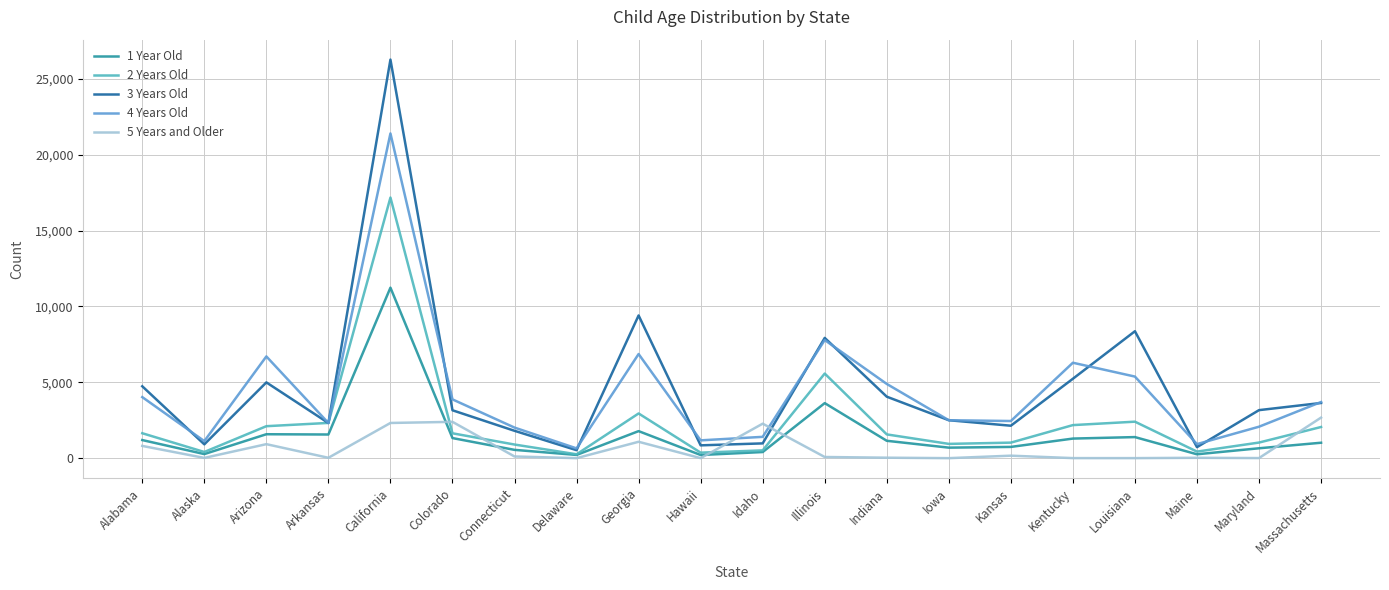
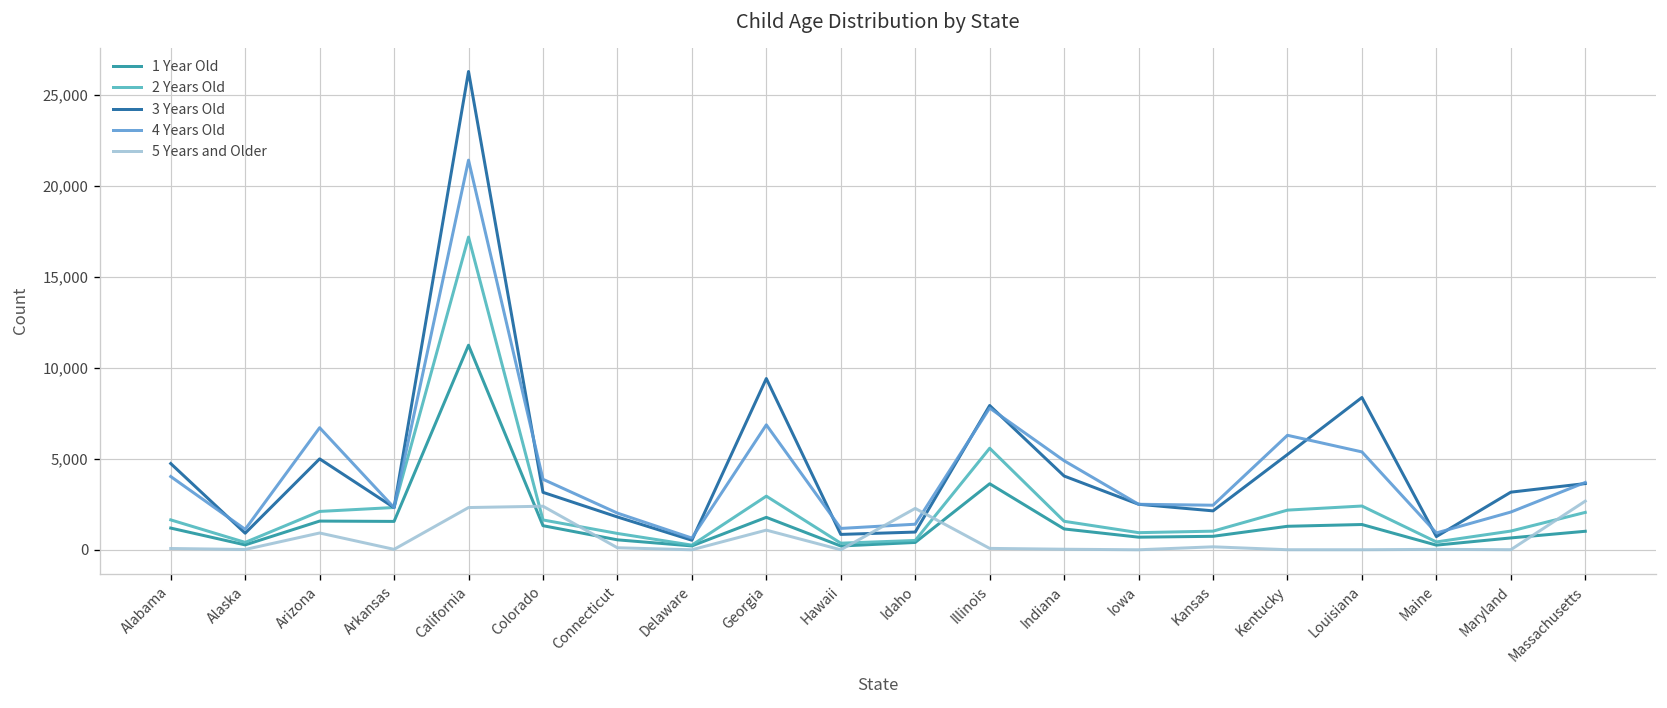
5 Years and Older, Alabama: 800 -> 100
